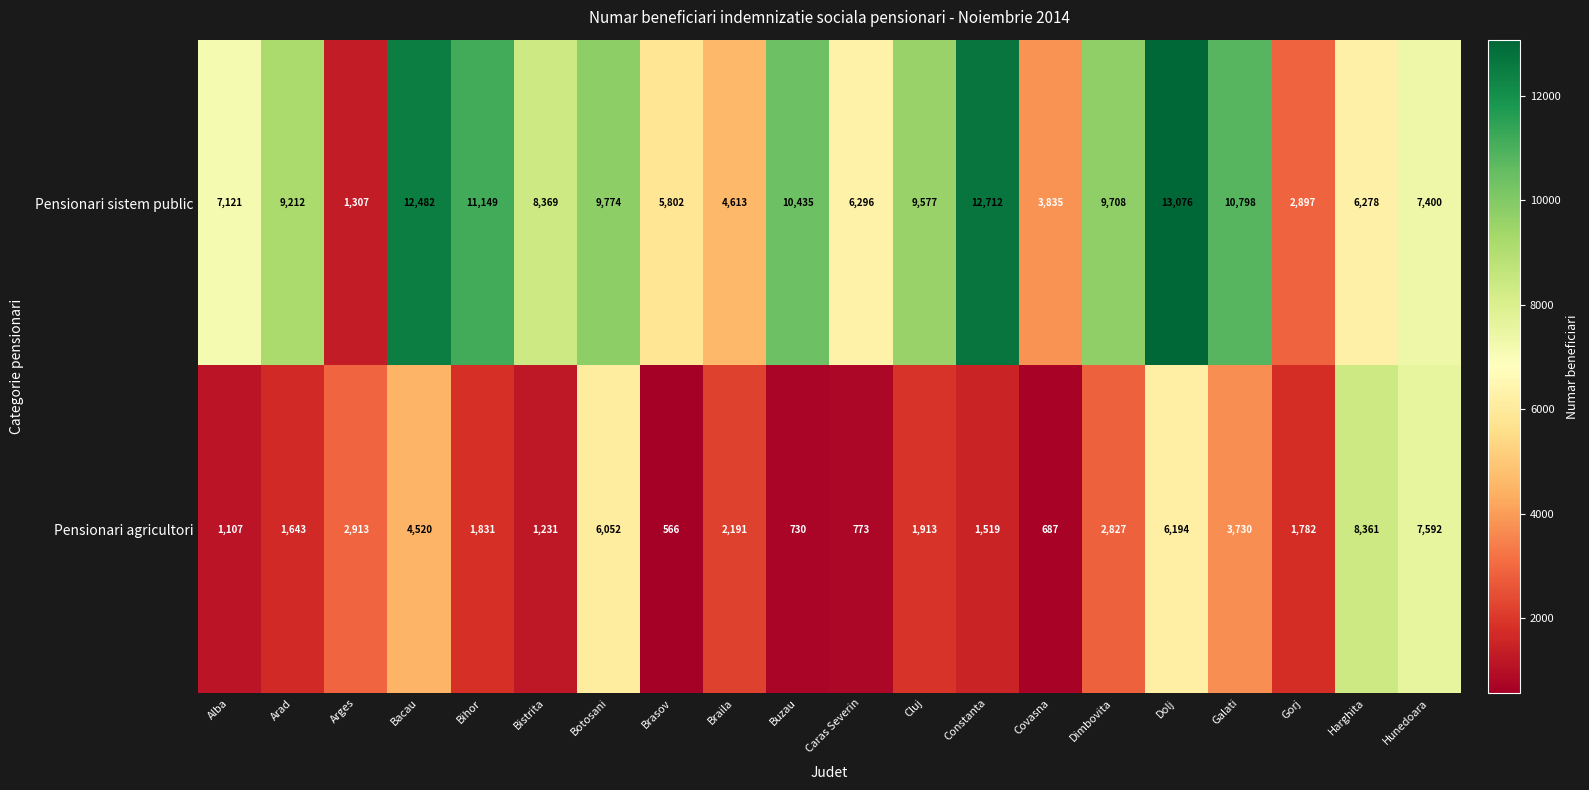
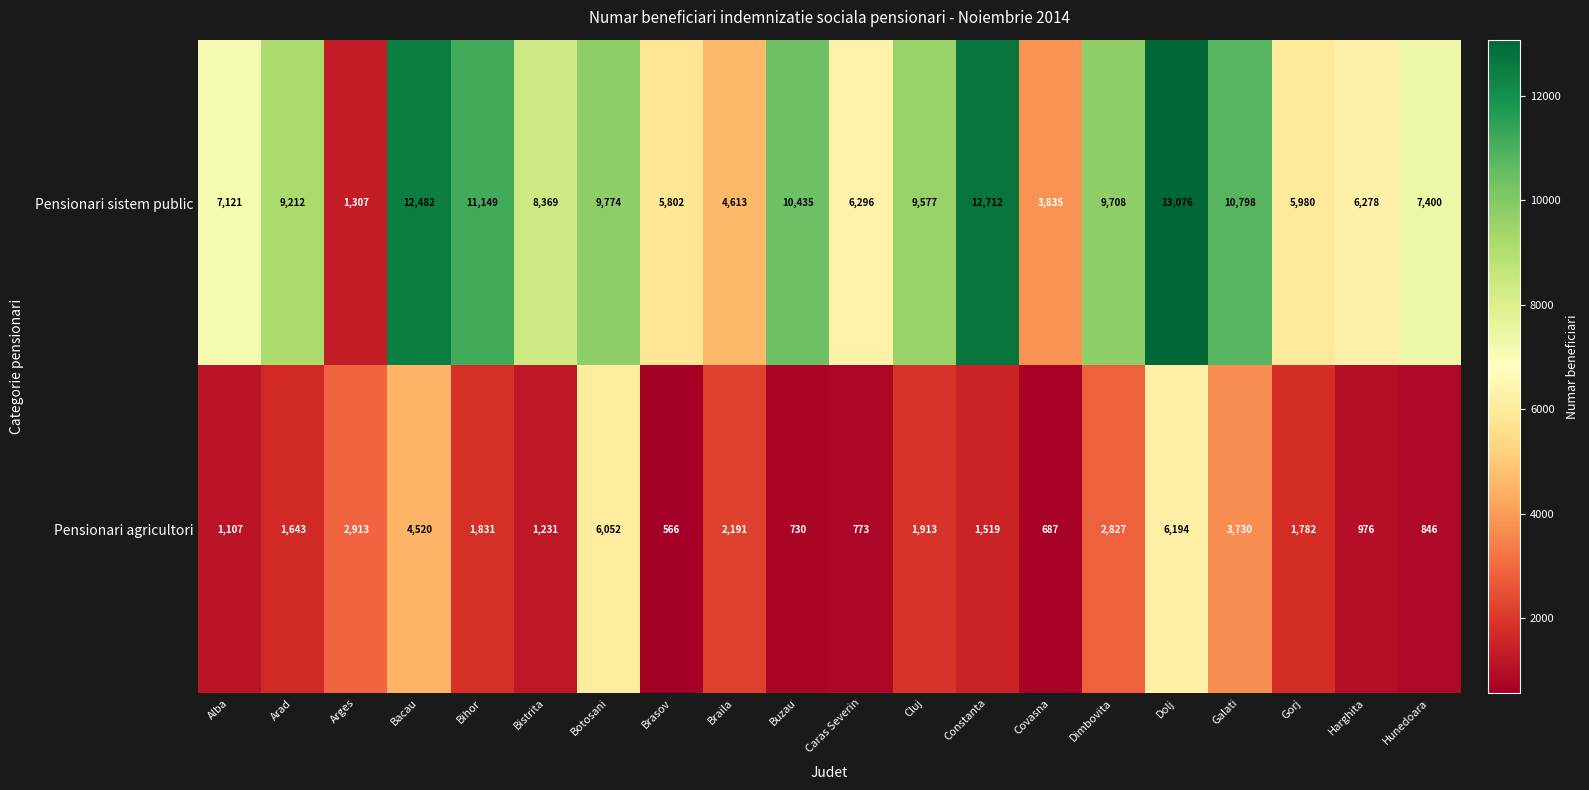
Pensionari sistem public, Gorj: 2,897 -> 5,980
Pensionari agricultori, Harghita: 8,361 -> 976
Pensionari agricultori, Hunedoara: 7,592 -> 846
